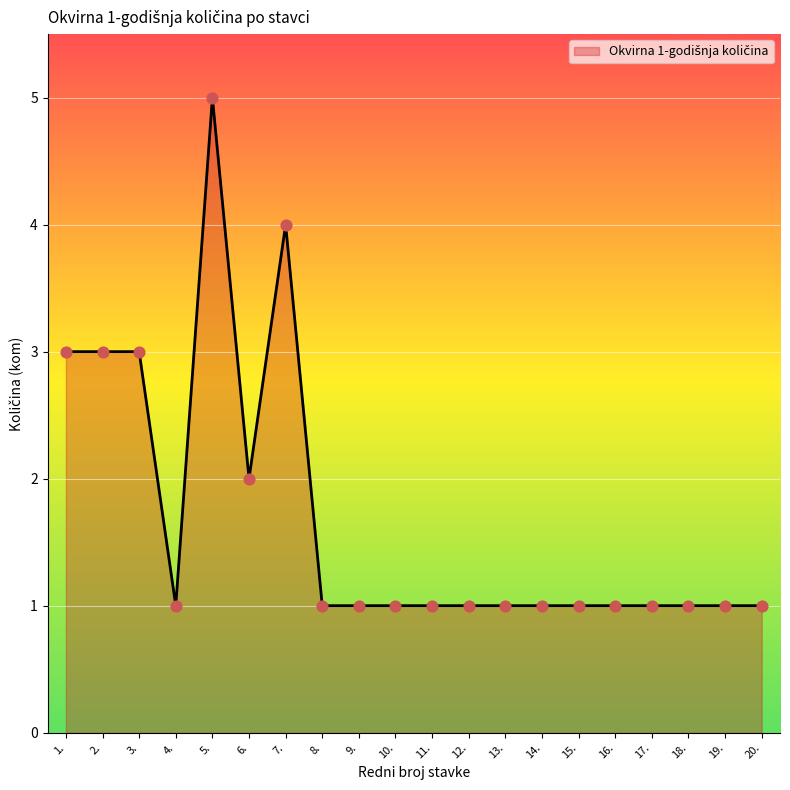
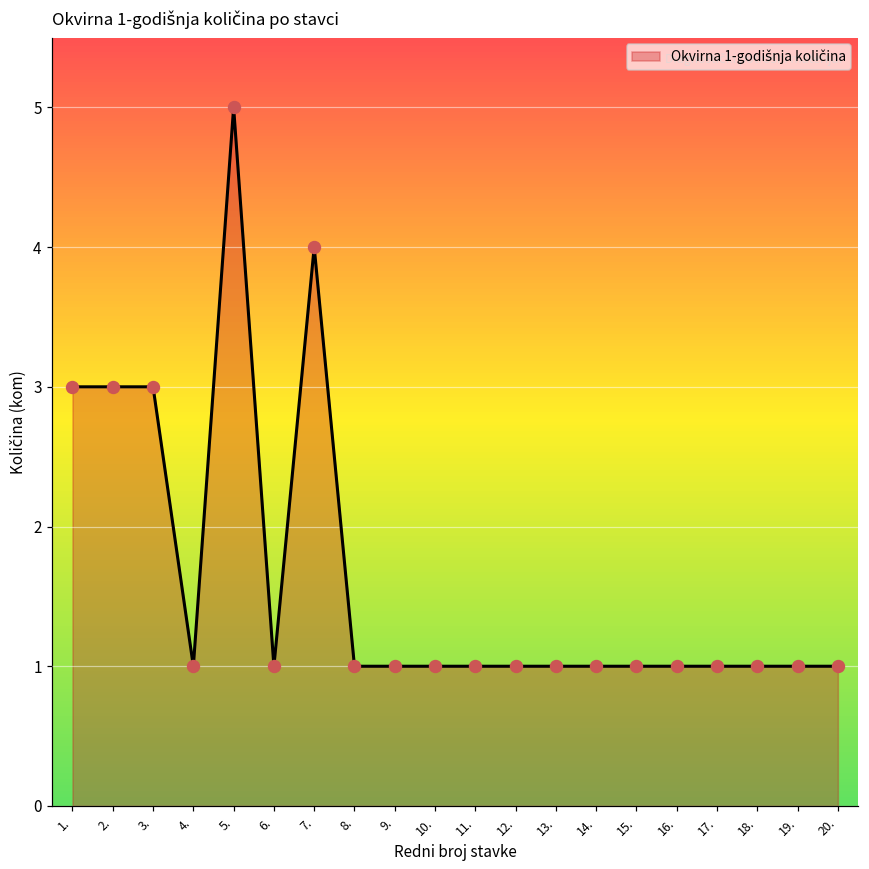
6.: 2 -> 1
